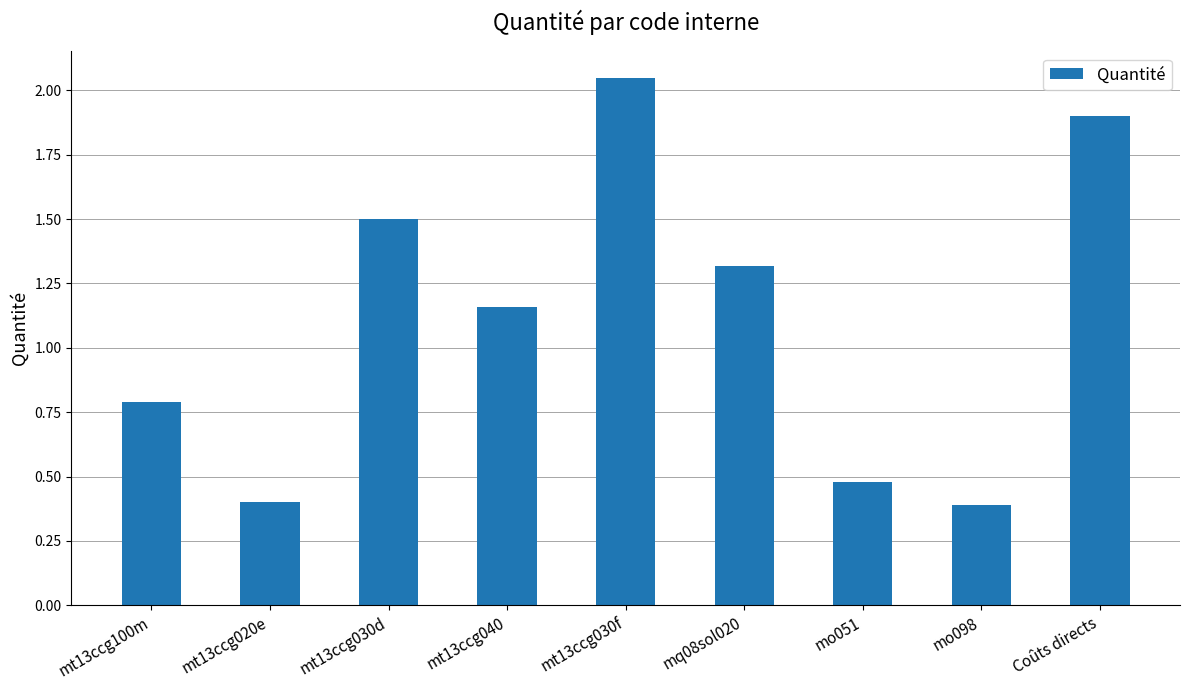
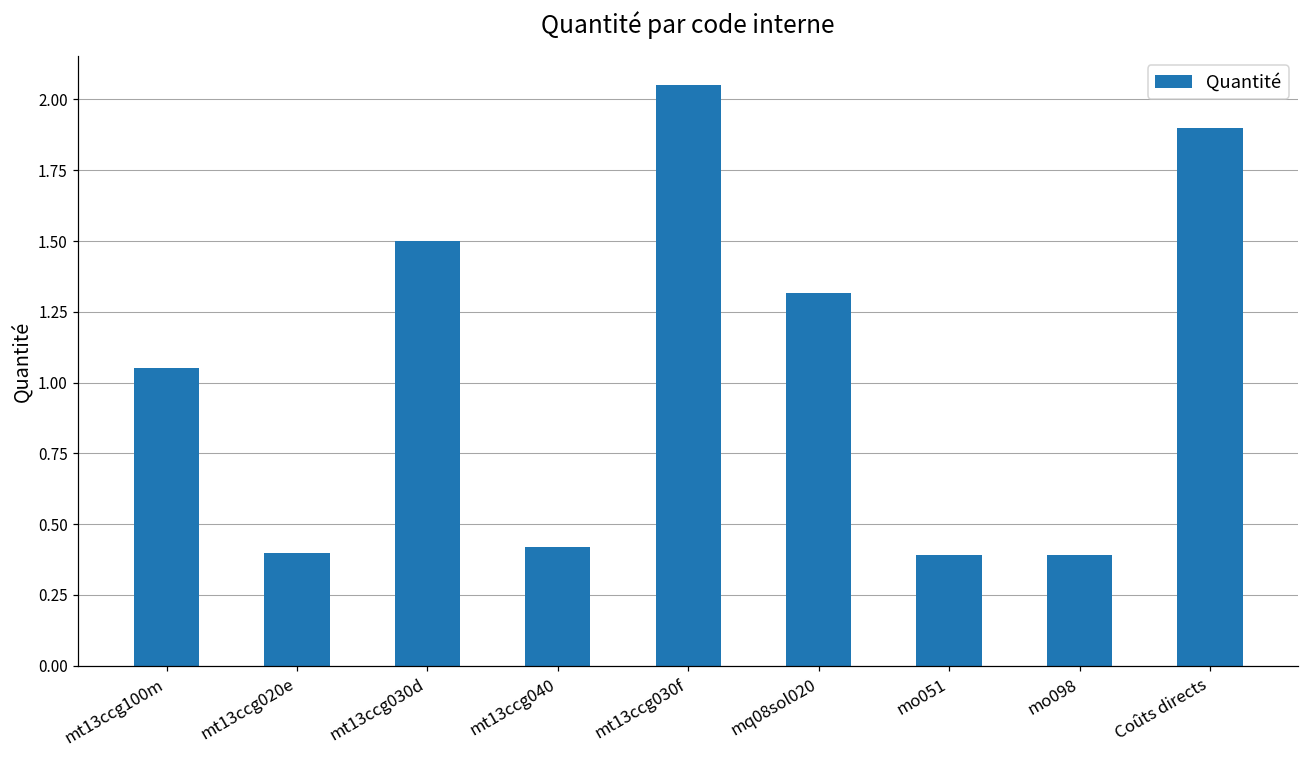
mt13ccg100m: 0.79 -> 1.05
mt13ccg040: 1.16 -> 0.42
mo051: 0.48 -> 0.39
